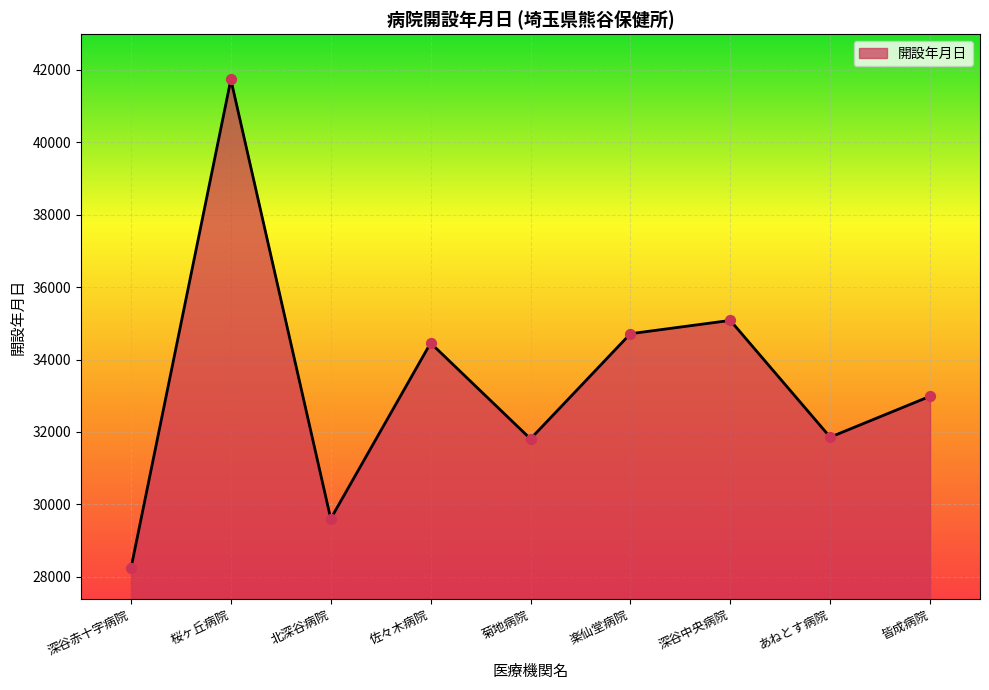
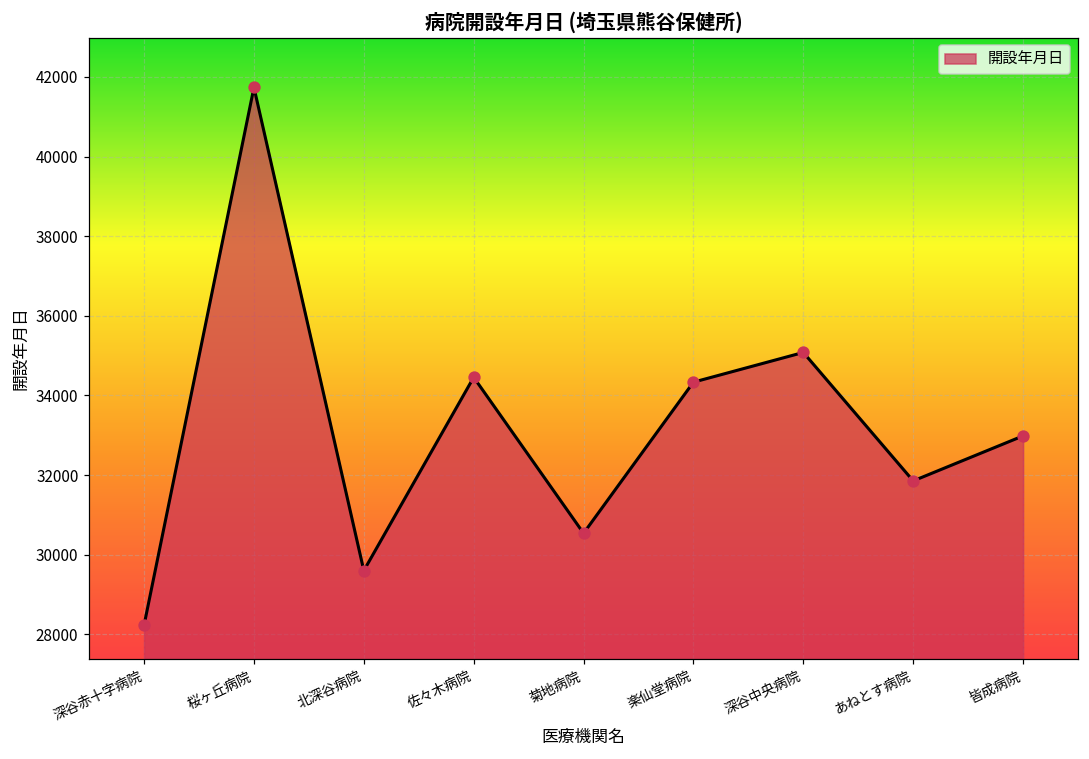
菊地病院: 31800 -> 30500
楽仙堂病院: 34700 -> 34300
